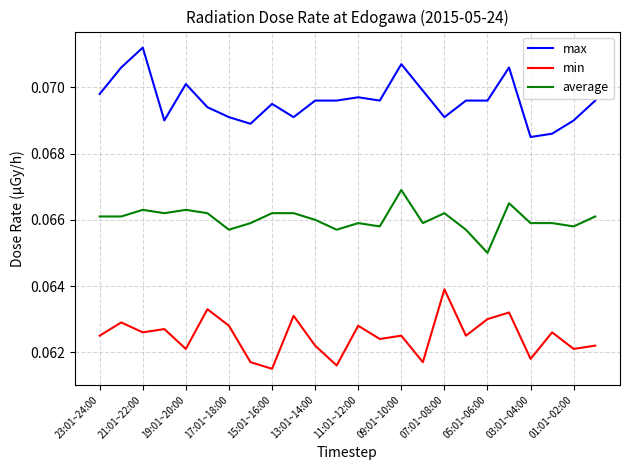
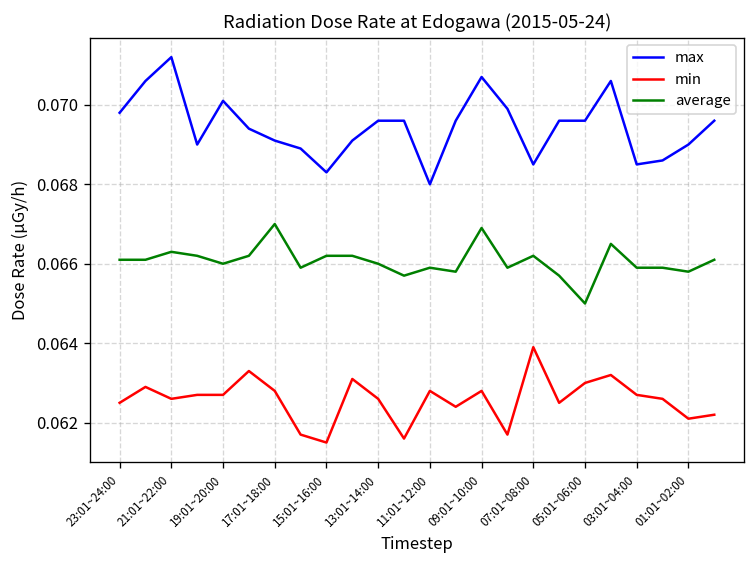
min, 19:01~20:00: 0.0621 -> 0.0627
average, 19:01~20:00: 0.0663 -> 0.0660
average, 17:01~18:00: 0.0657 -> 0.0670
max, 15:01~16:00: 0.0695 -> 0.0683
min, 13:01~14:00: 0.0622 -> 0.0626
max, 11:01~12:00: 0.0697 -> 0.0680
min, 09:01~10:00: 0.0625 -> 0.0628
max, 07:01~08:00: 0.0691 -> 0.0685
min, 03:01~04:00: 0.0618 -> 0.0627
